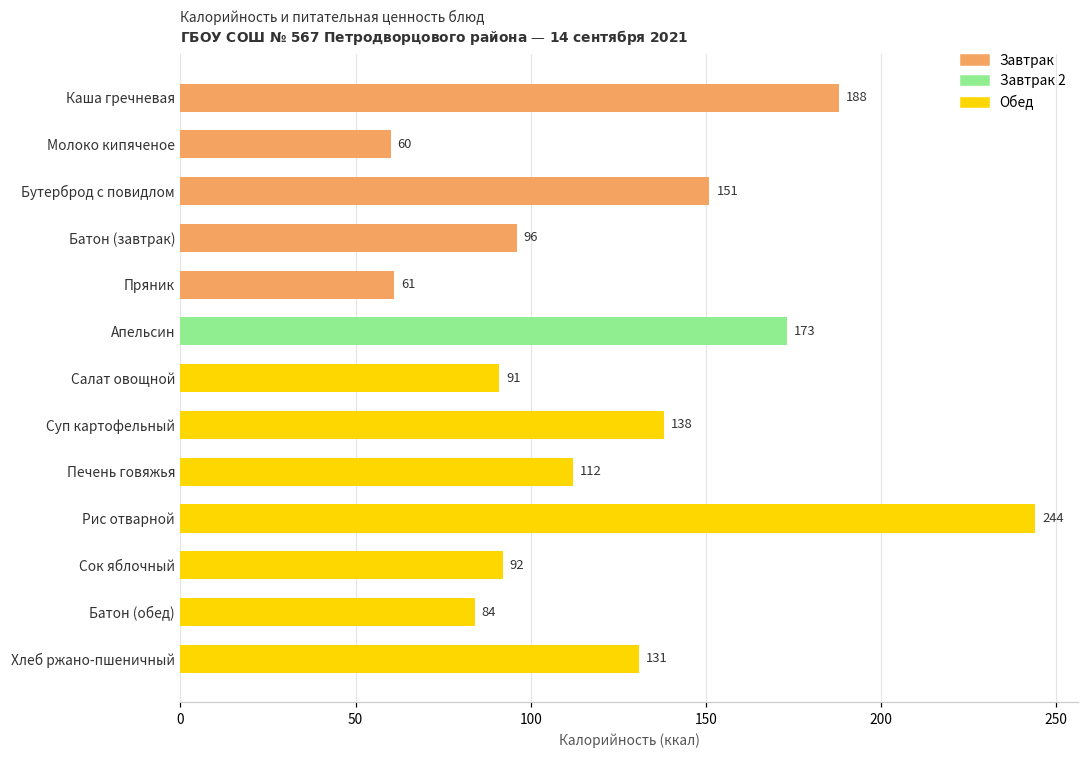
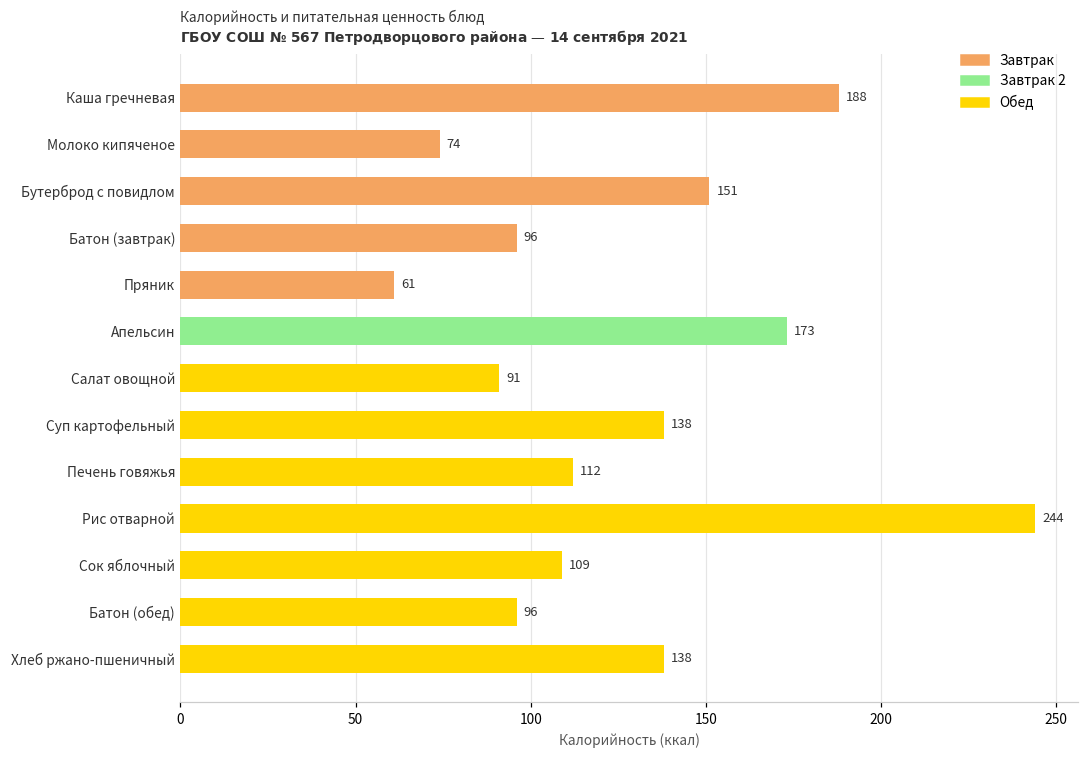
Молоко кипяченое: 60 -> 74
Сок яблочный: 92 -> 109
Батон (обед): 84 -> 96
Хлеб ржано-пшеничный: 131 -> 138
